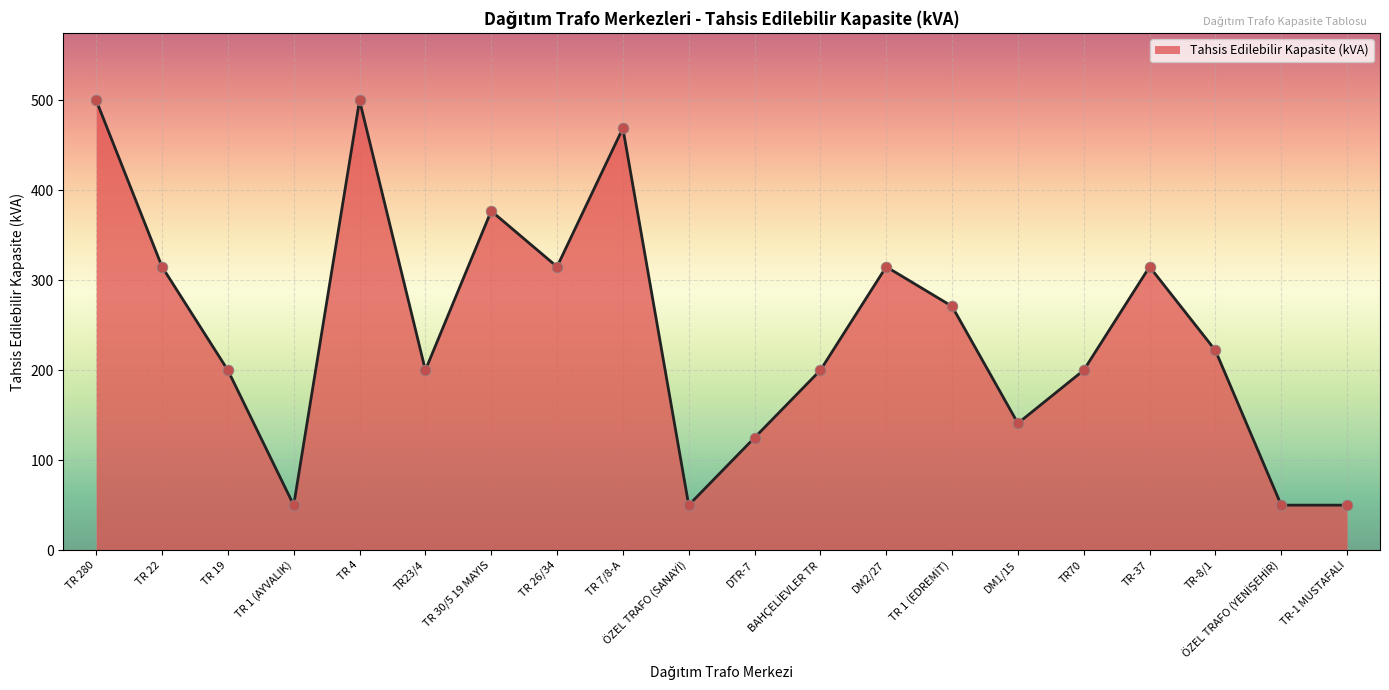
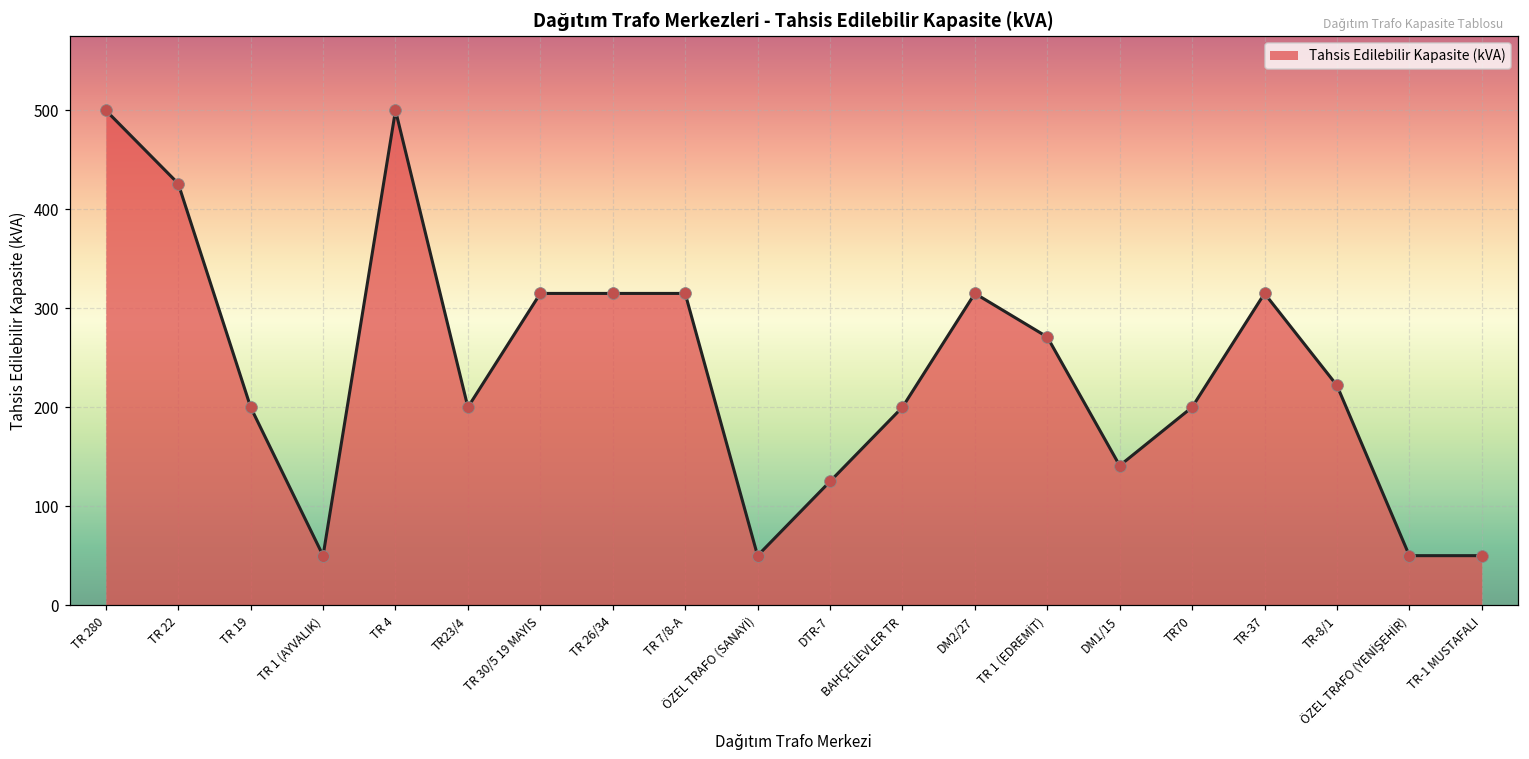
TR 22: 320 -> 430
TR 30/5 19 MAYIS: 380 -> 320
TR 7/8-A: 470 -> 320
